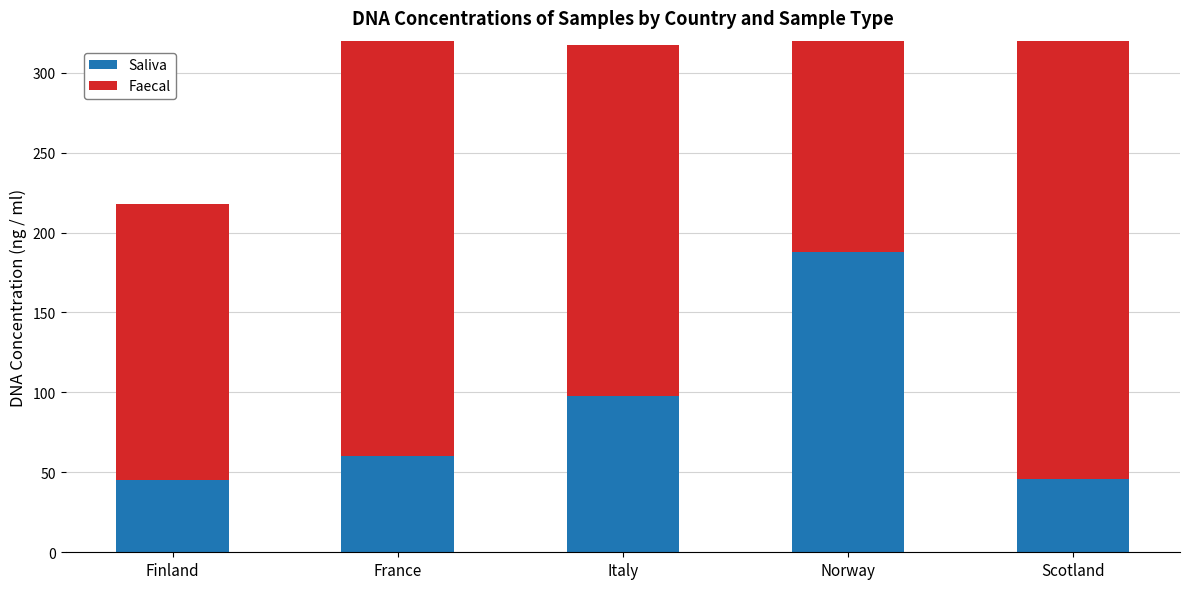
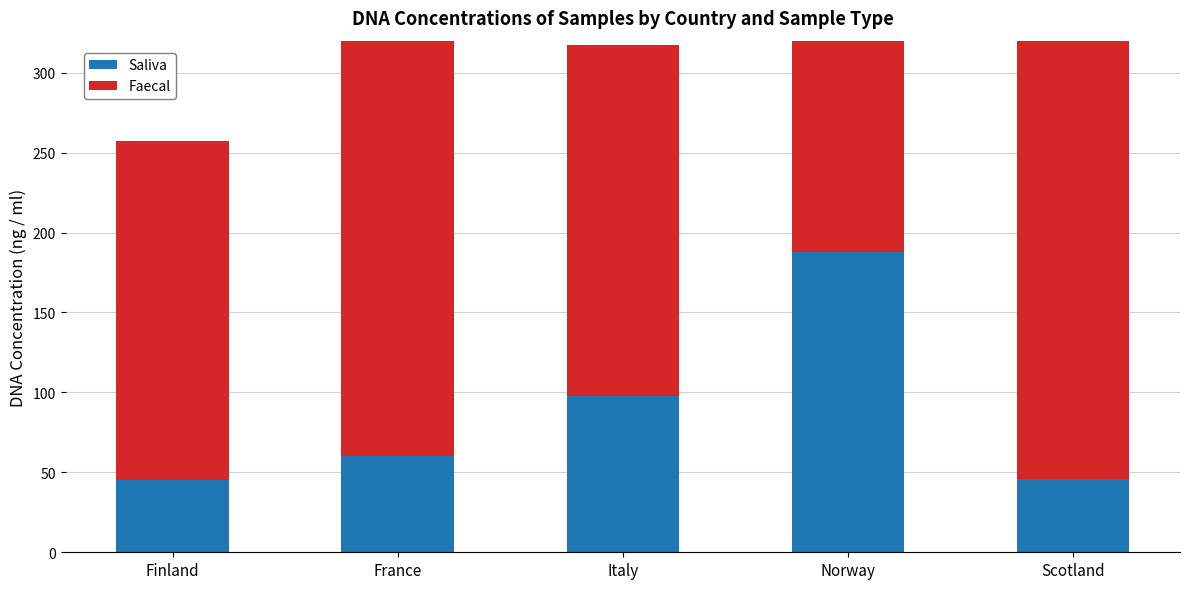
Faecal, Finland: 173 -> 212
